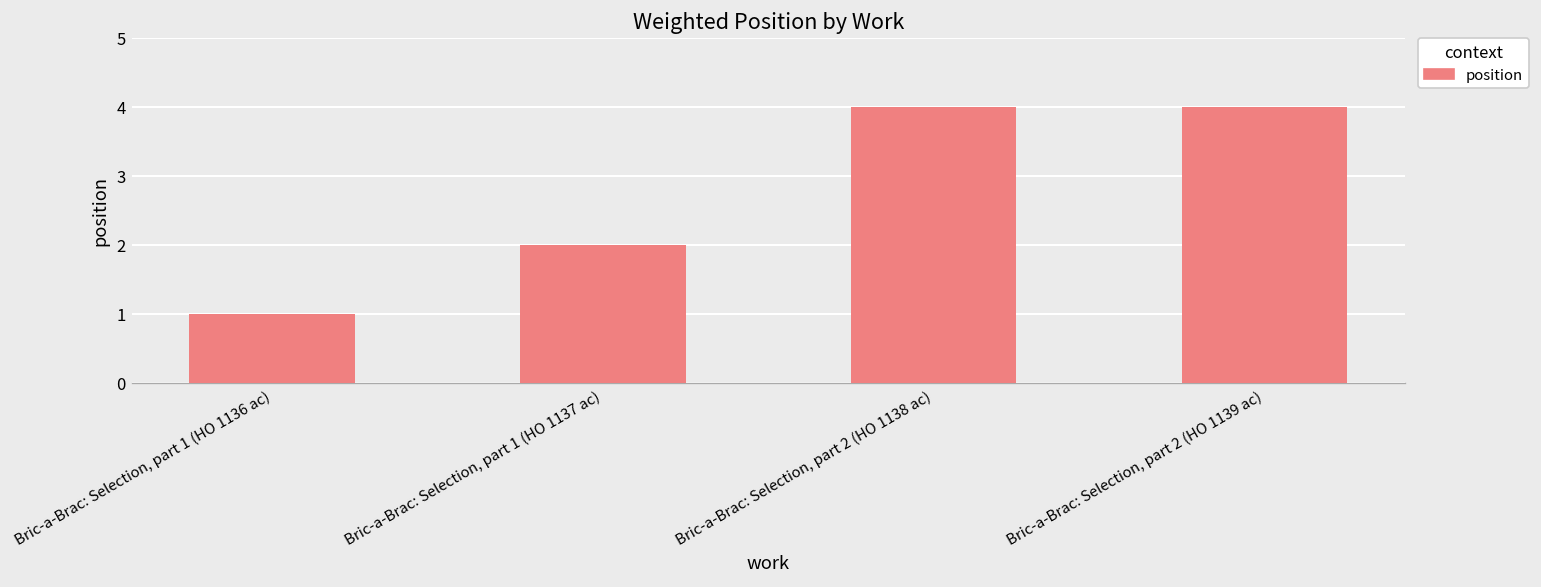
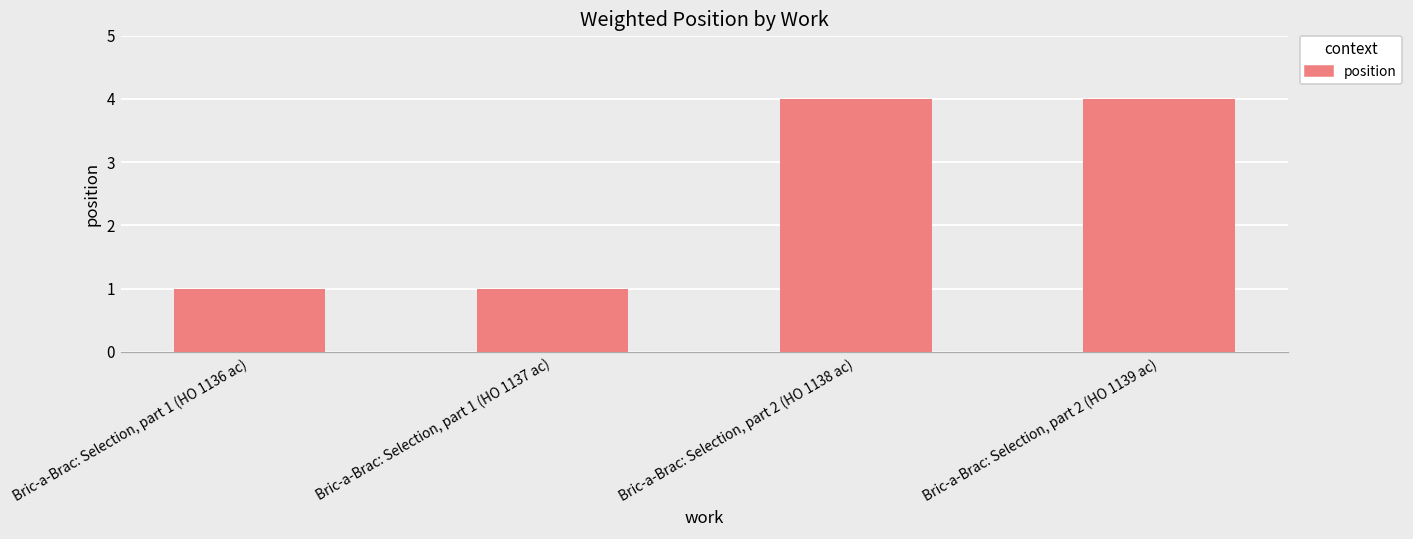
Bric-a-Brac: Selection, part 1 (HO 1137 ac): 2 -> 1
